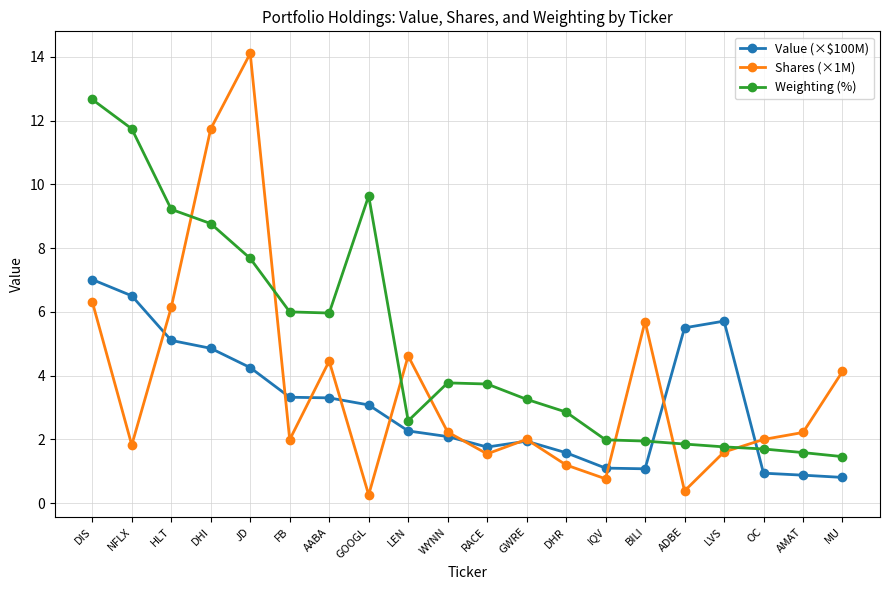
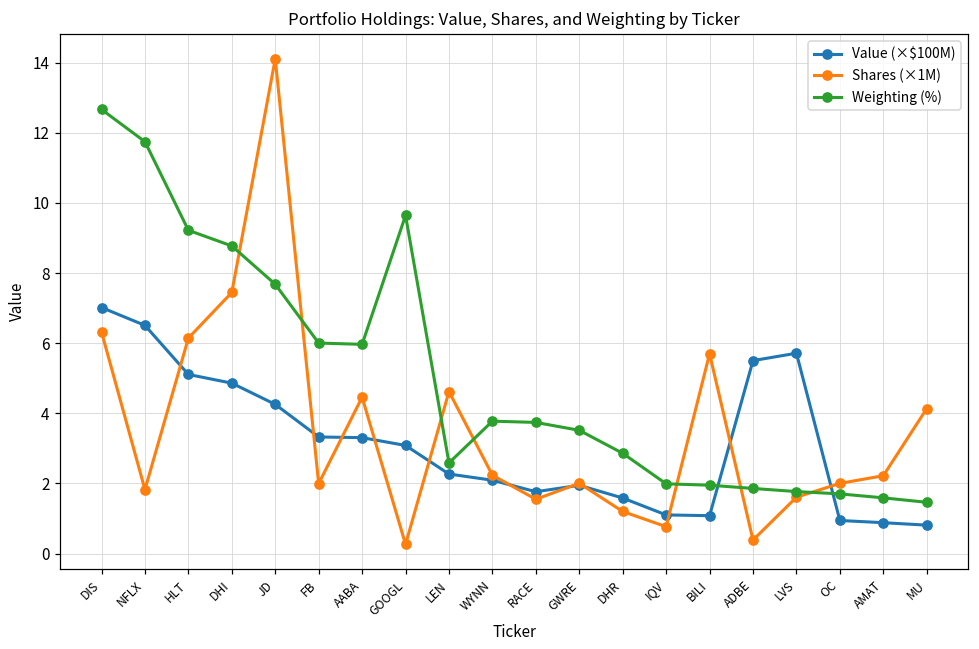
Shares (×1M), DHI: 11.7 -> 7.4
Weighting (%), GWRE: 3.3 -> 3.5
